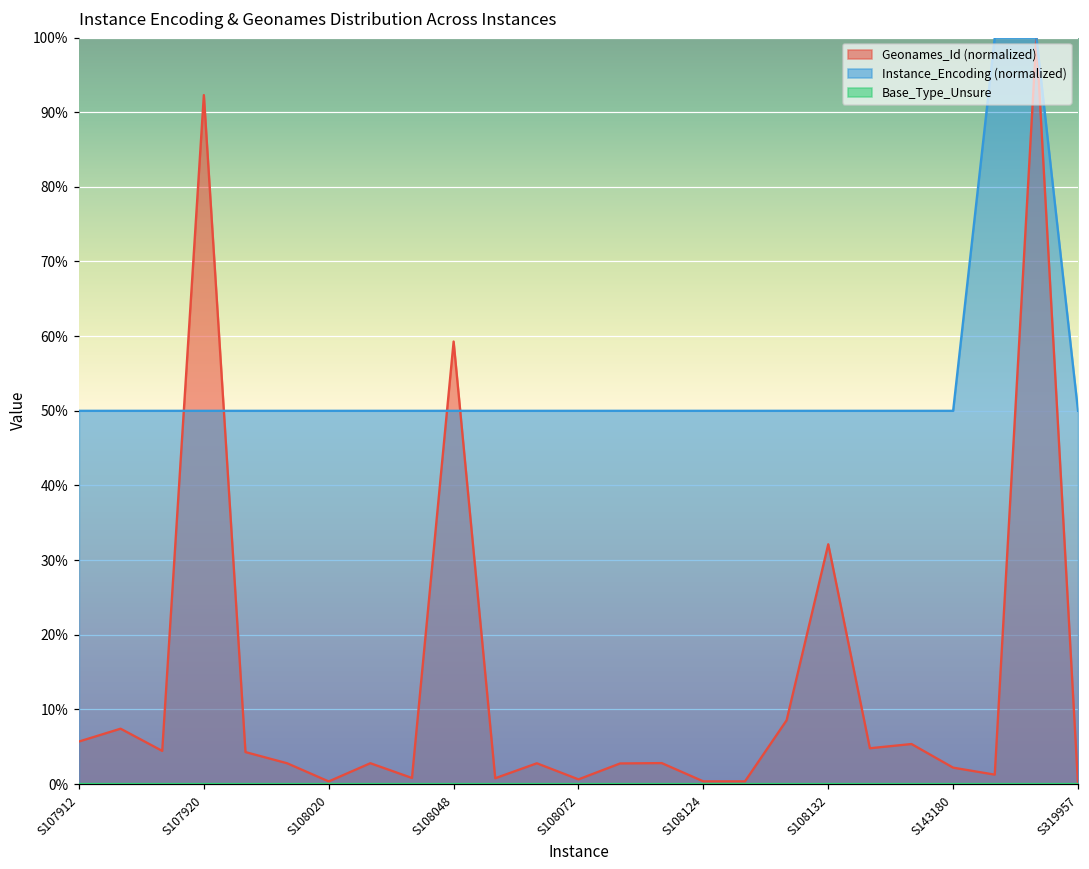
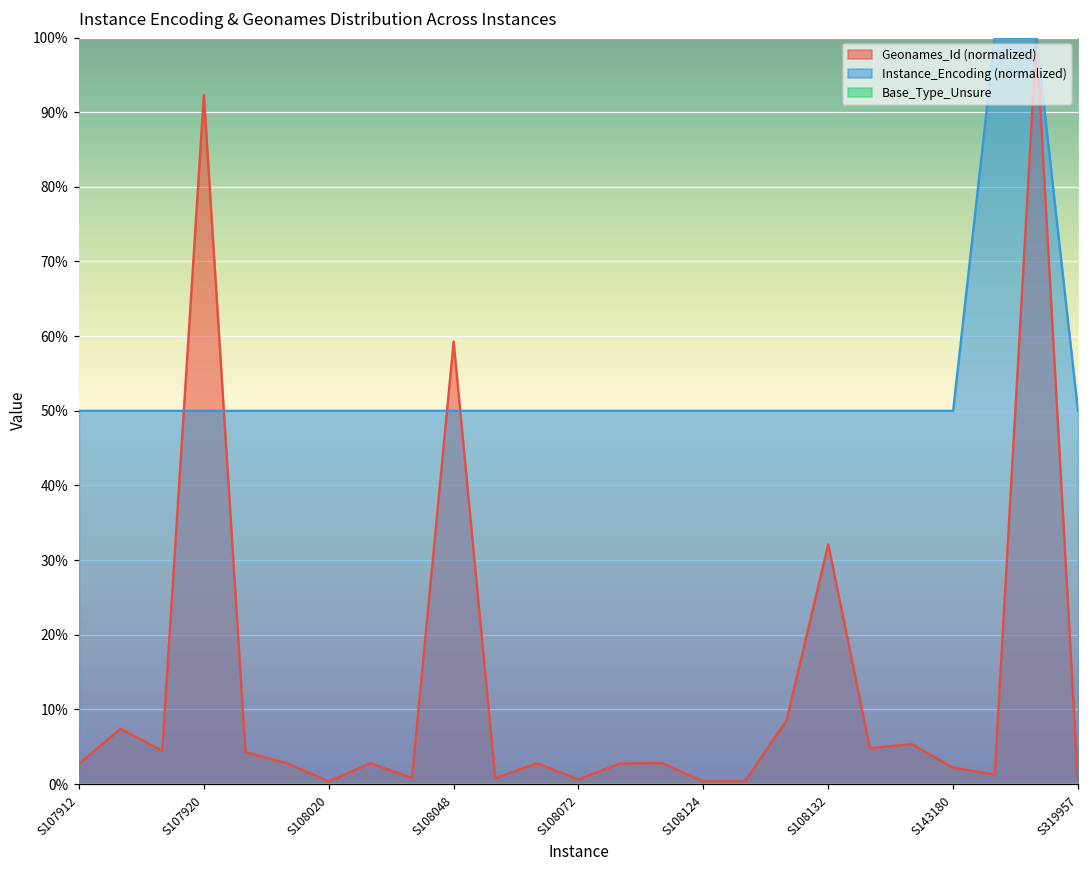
Geonames_Id (normalized), S107912: 6% -> 3%
